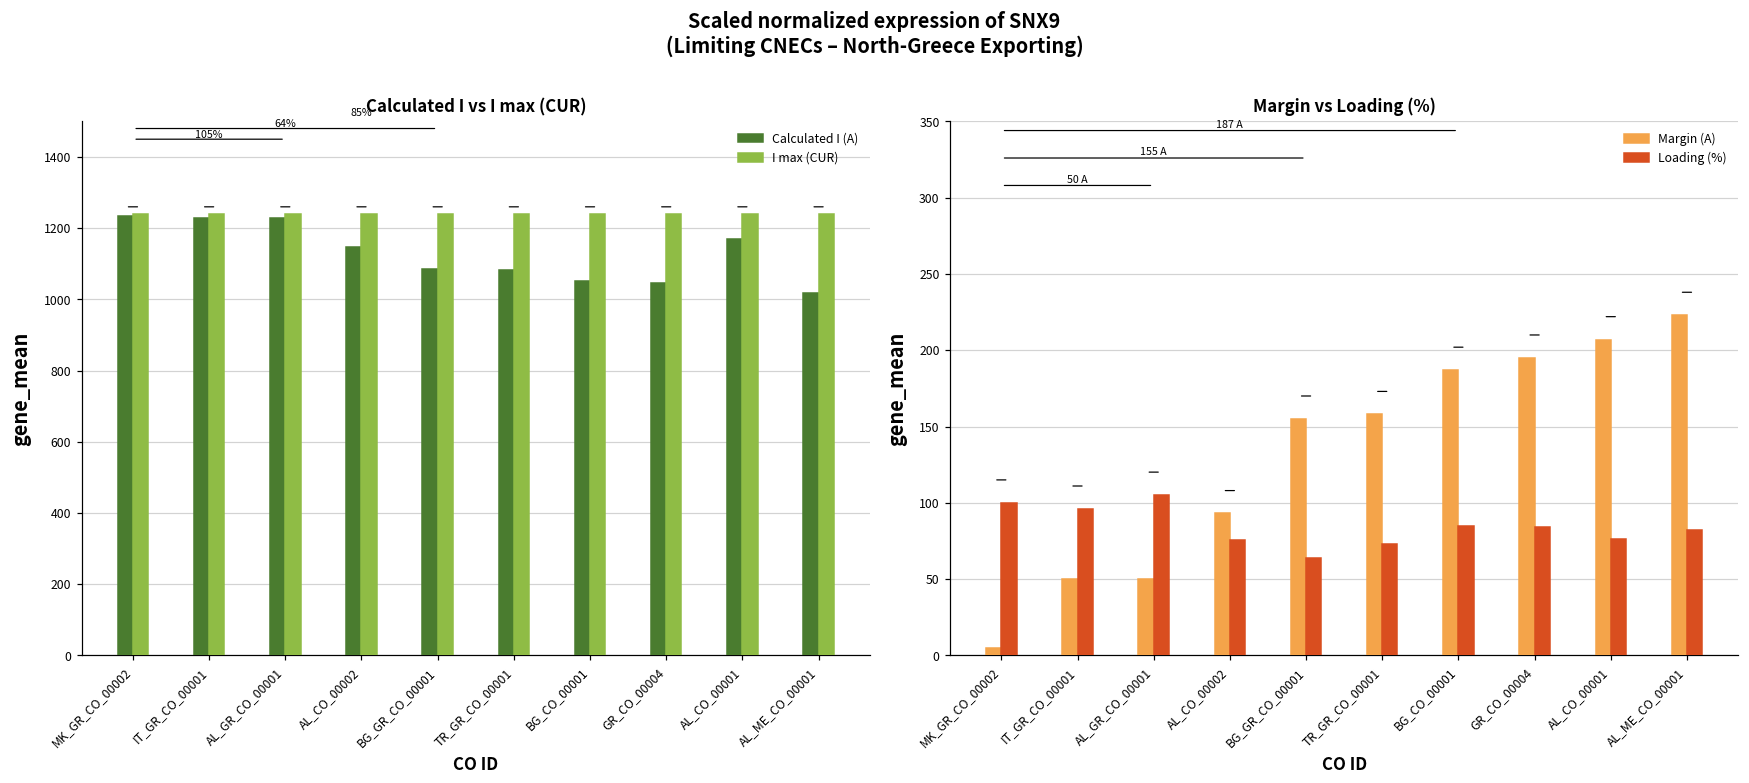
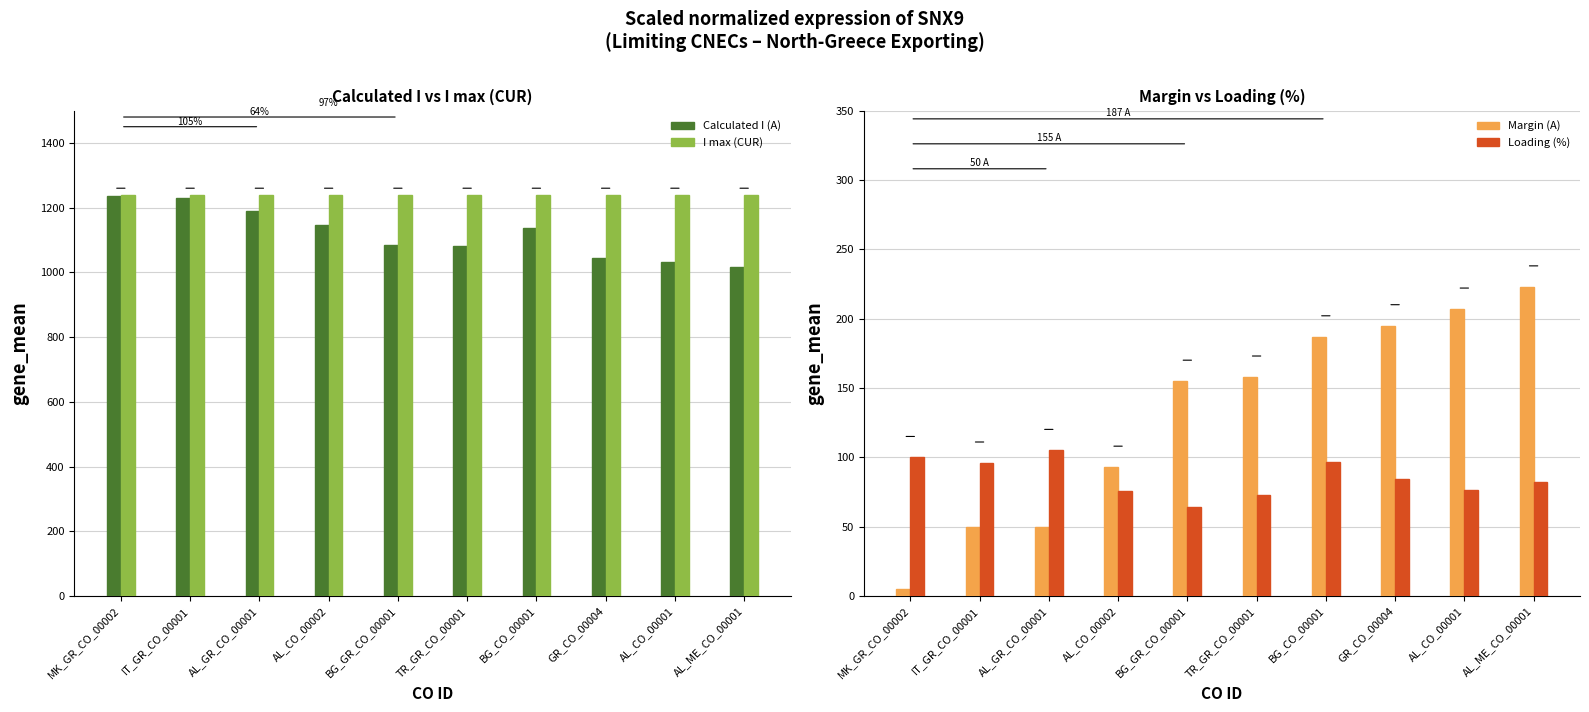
Calculated I vs I max (CUR), Calculated I (A), AL_GR_CO_00001: 1230 -> 1190
Calculated I vs I max (CUR), Calculated I (A), BG_CO_00001: 1050 -> 1140
Calculated I vs I max (CUR), Calculated I (A), AL_CO_00001: 1170 -> 1030
Margin vs Loading (%), Loading (%), BG_CO_00001: 85% -> 97%
